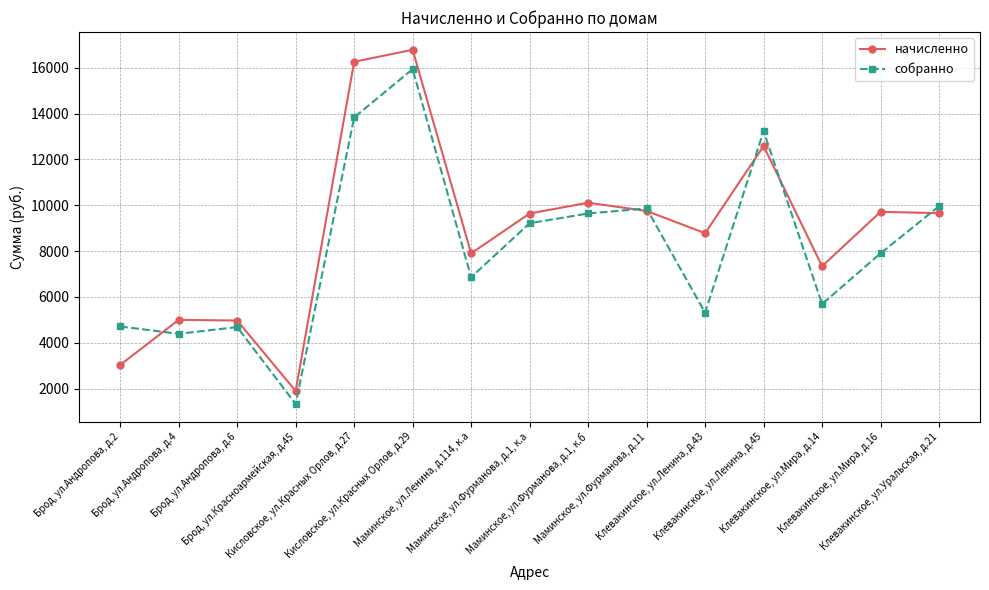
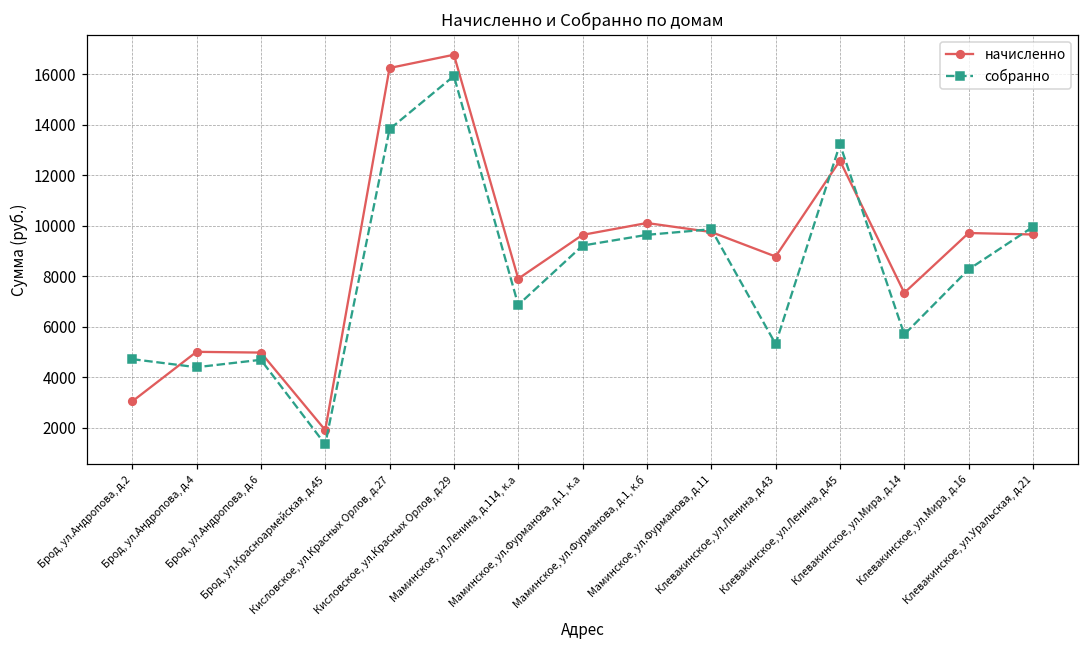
собранно, Клевакинское, ул.Мира, д.16: 7900 -> 8300
